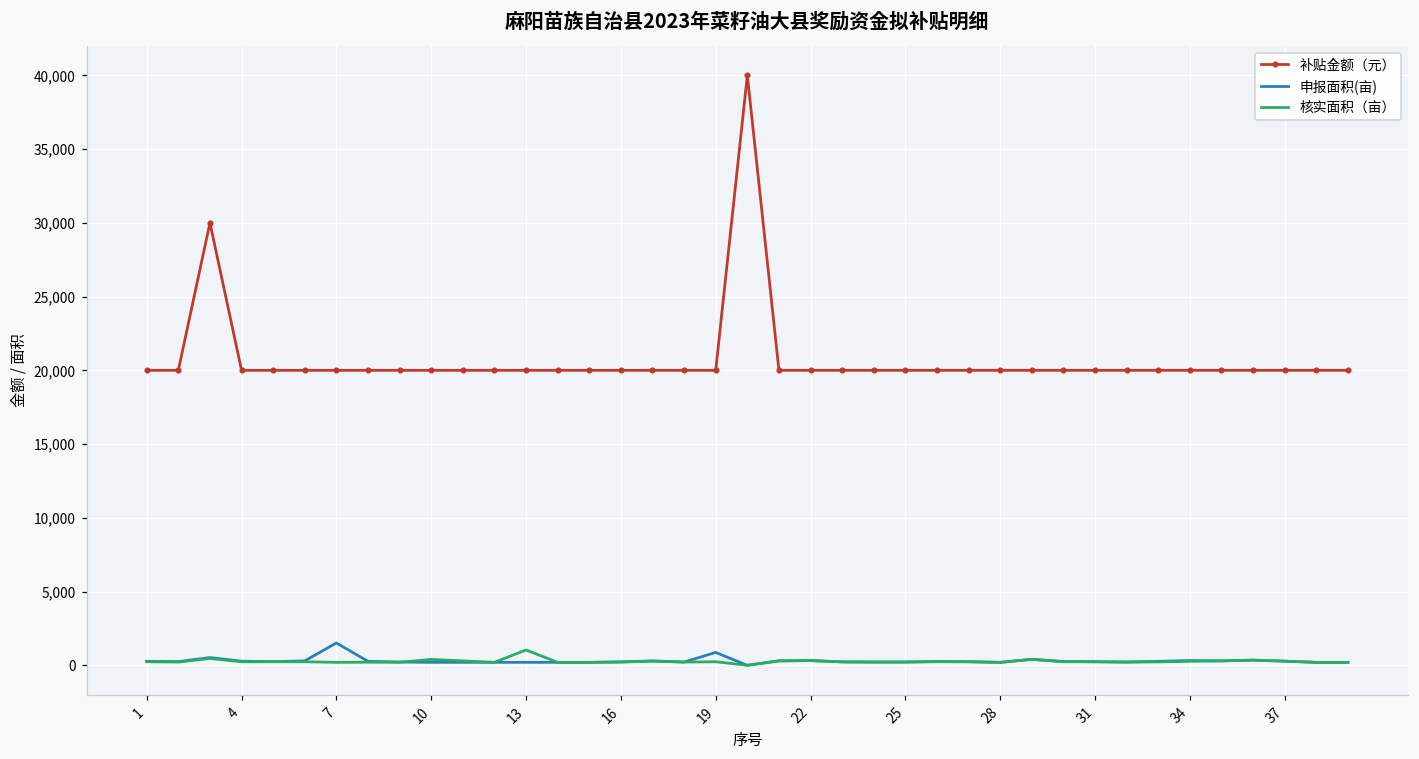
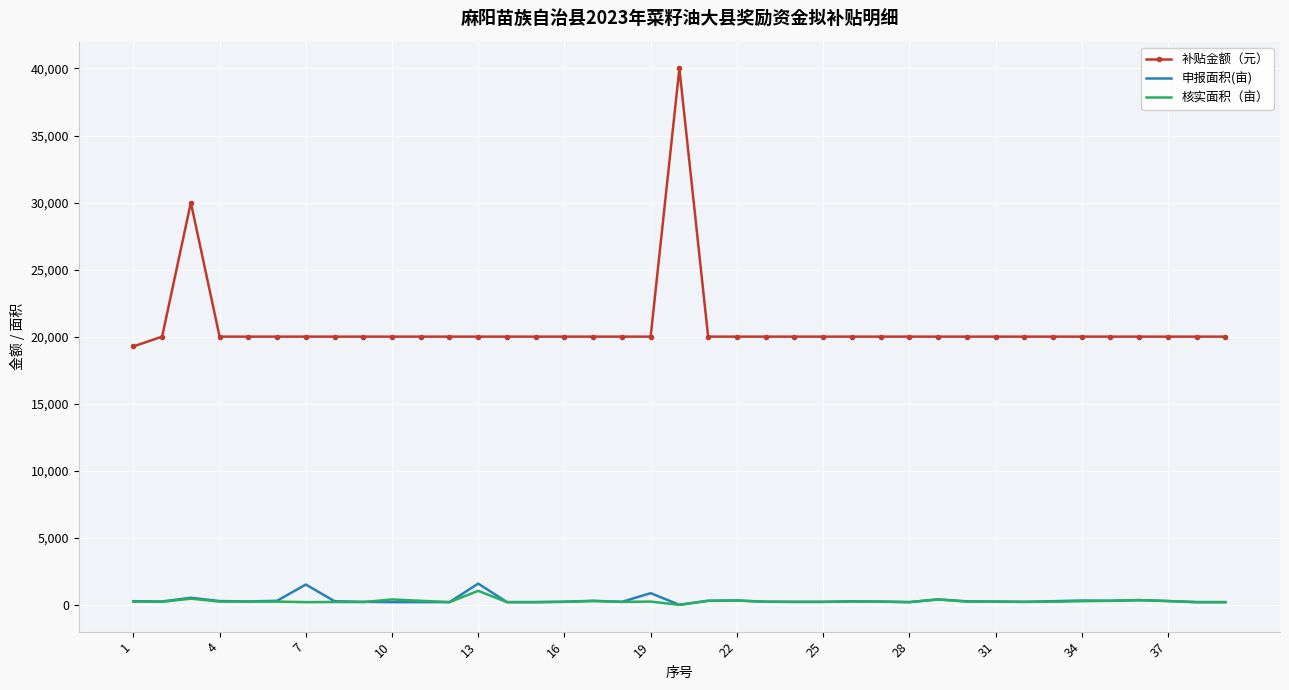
补贴金额（元）, 1: 20,000 -> 19,300
申报面积(亩), 13: 200 -> 1,600
